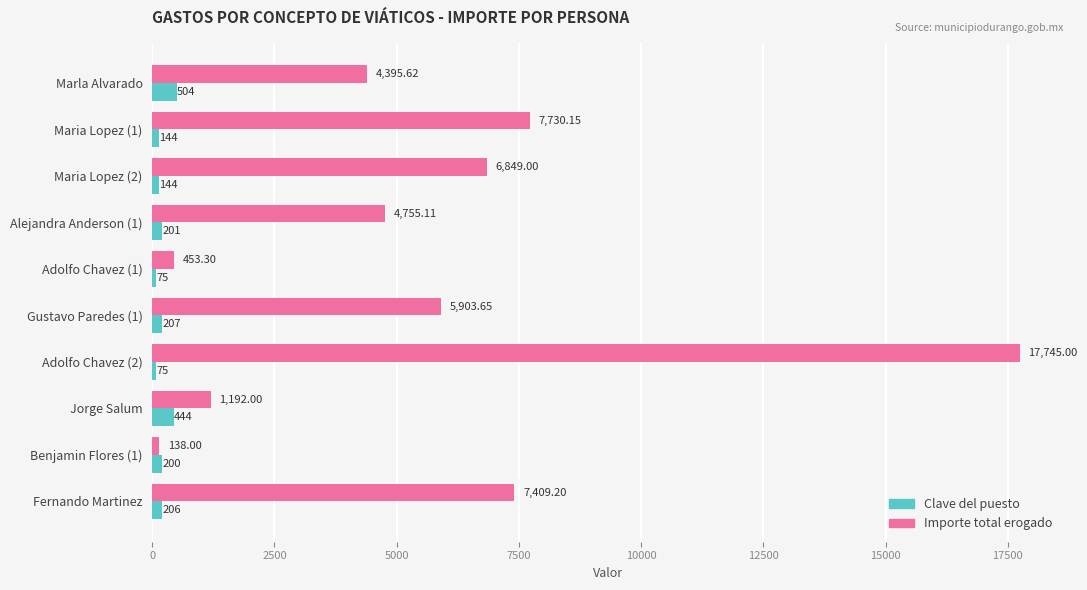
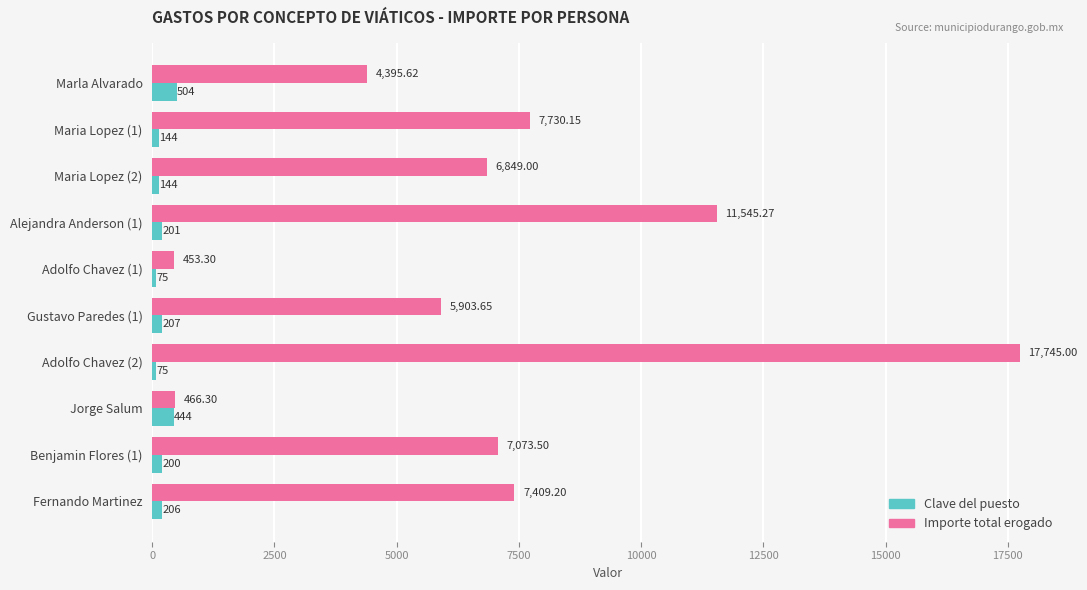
Importe total erogado, Alejandra Anderson (1): 4,755.11 -> 11,545.27
Importe total erogado, Jorge Salum: 1,192.00 -> 466.30
Importe total erogado, Benjamin Flores (1): 138.00 -> 7,073.50
